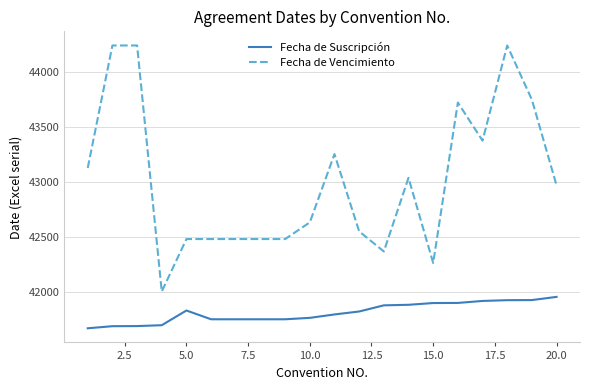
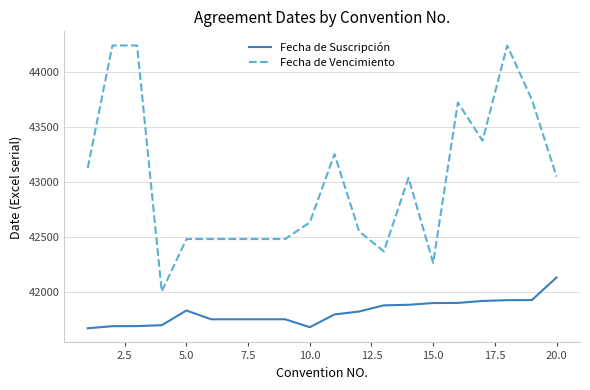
Fecha de Suscripción, 10.0: 41760 -> 41680
Fecha de Suscripción, 20.0: 41960 -> 42130
Fecha de Vencimiento, 20.0: 42970 -> 43050
